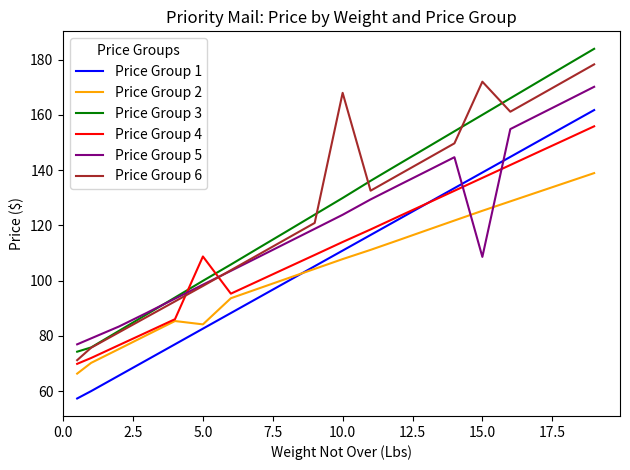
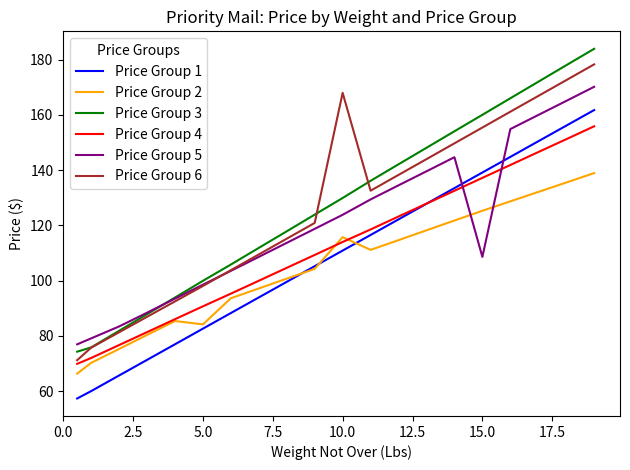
Price Group 4, 5.0: 109 -> 91
Price Group 2, 10.0: 108 -> 116
Price Group 6, 15.0: 172 -> 155
